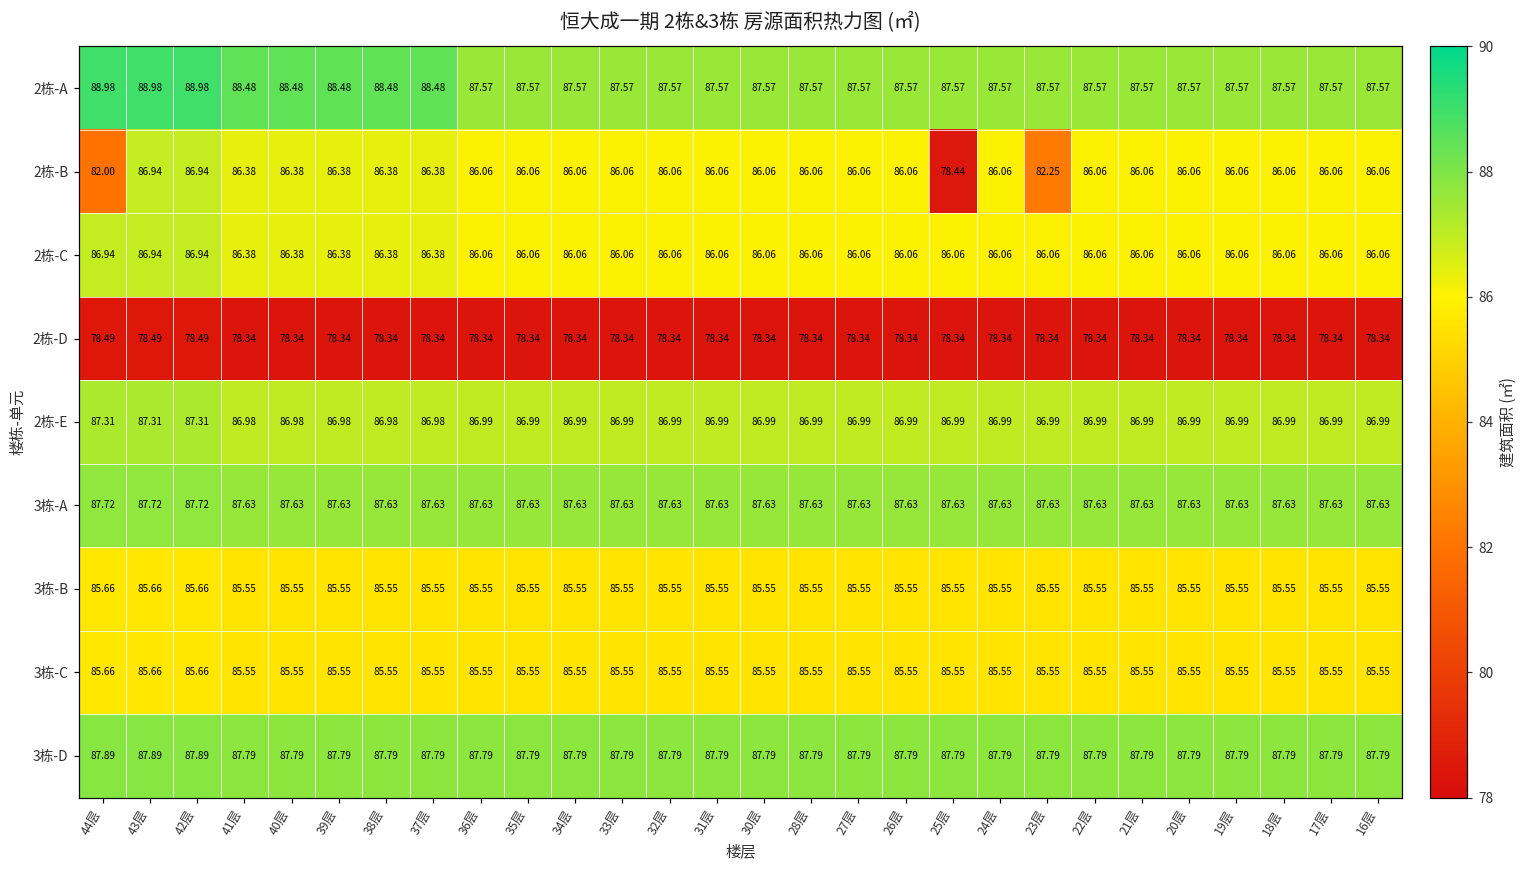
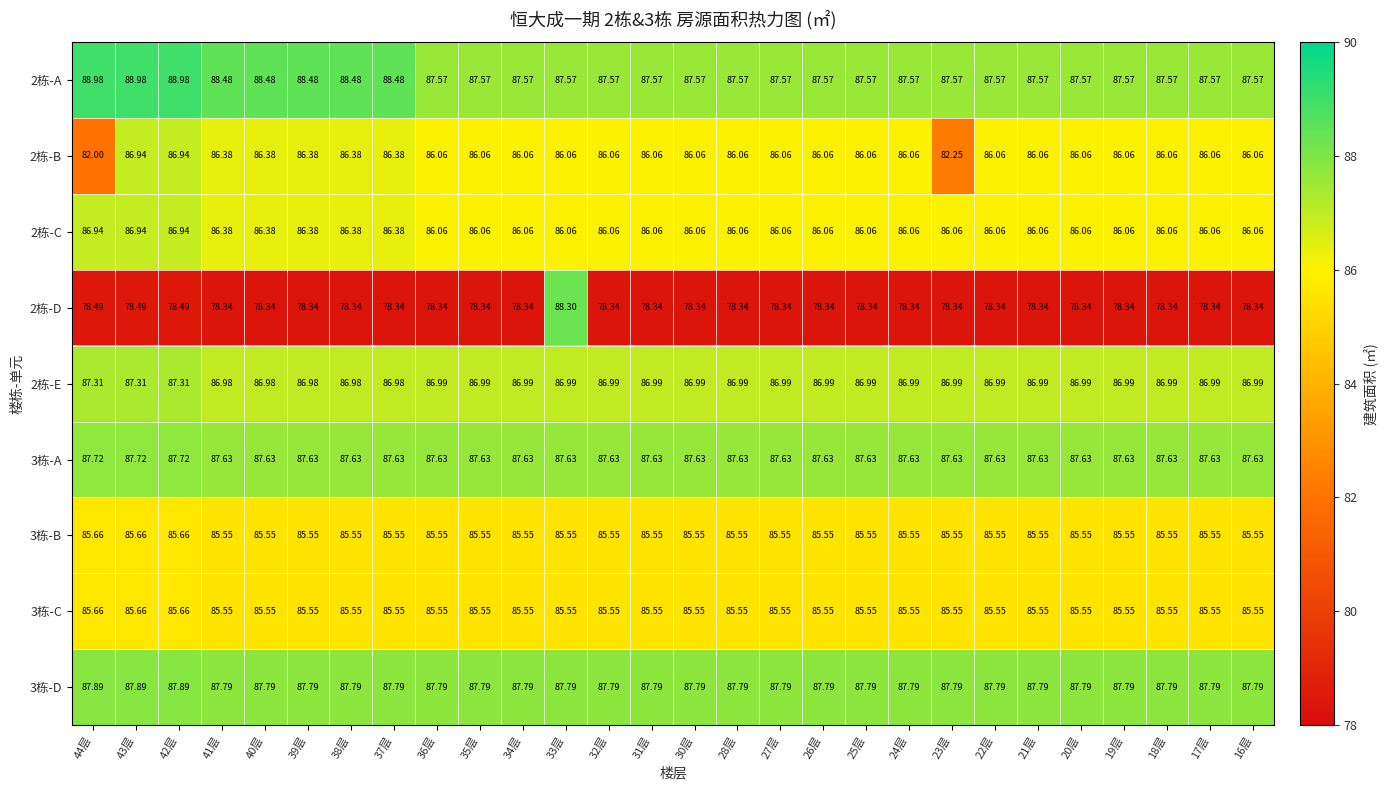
2栋-B, 25层: 78.44 -> 86.06
2栋-D, 33层: 78.34 -> 88.30
